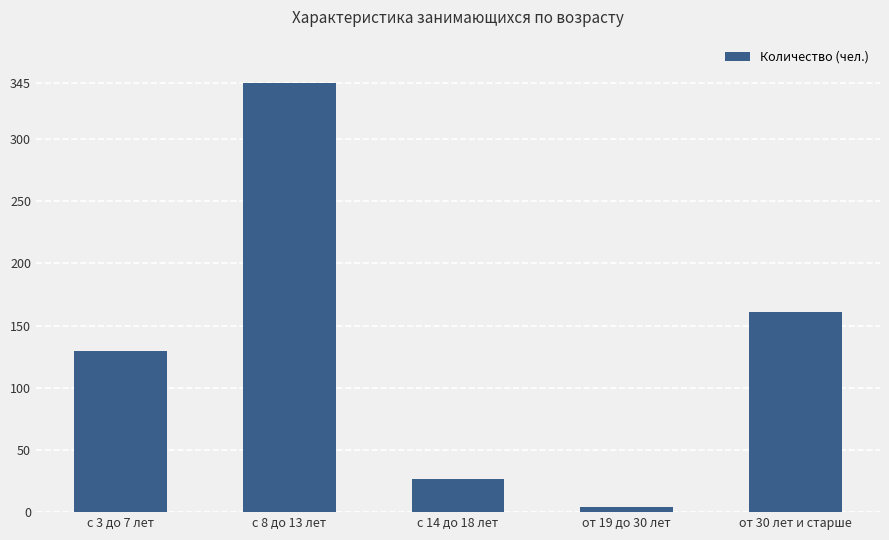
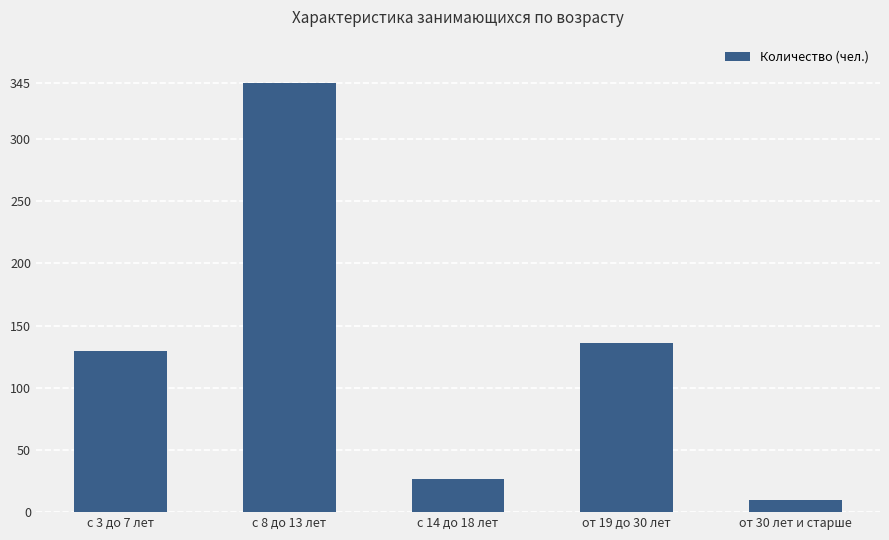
от 19 до 30 лет: 4 -> 136
от 30 лет и старше: 161 -> 10
